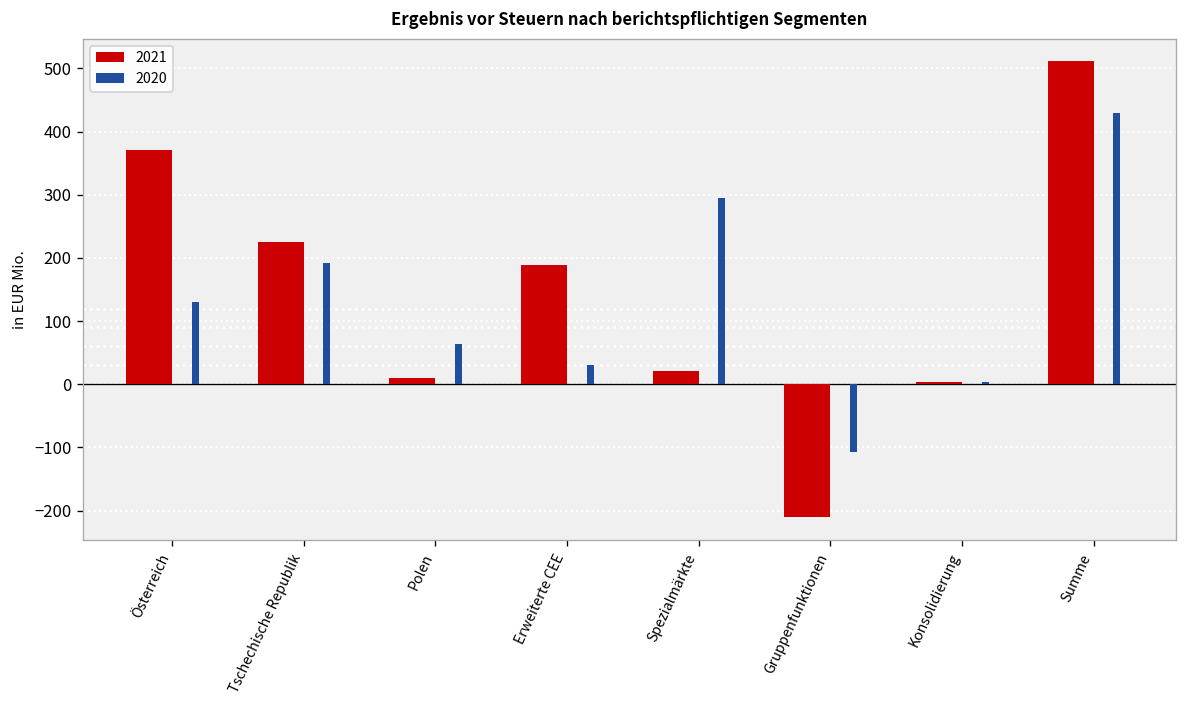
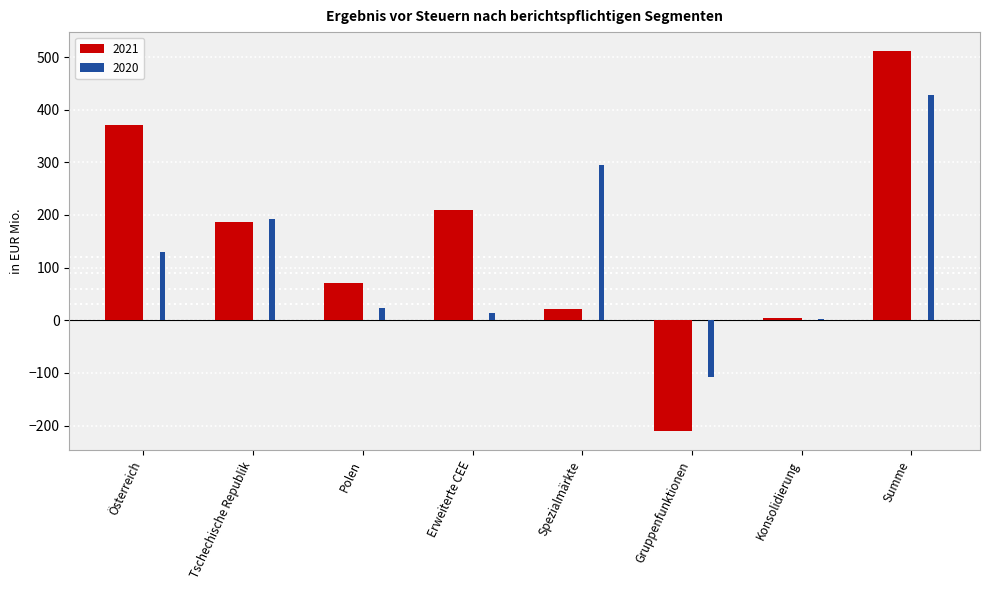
2021, Tschechische Republik: 230 -> 190
2021, Polen: 10 -> 70
2020, Polen: 60 -> 20
2021, Erweiterte CEE: 190 -> 210
2020, Erweiterte CEE: 30 -> 10
